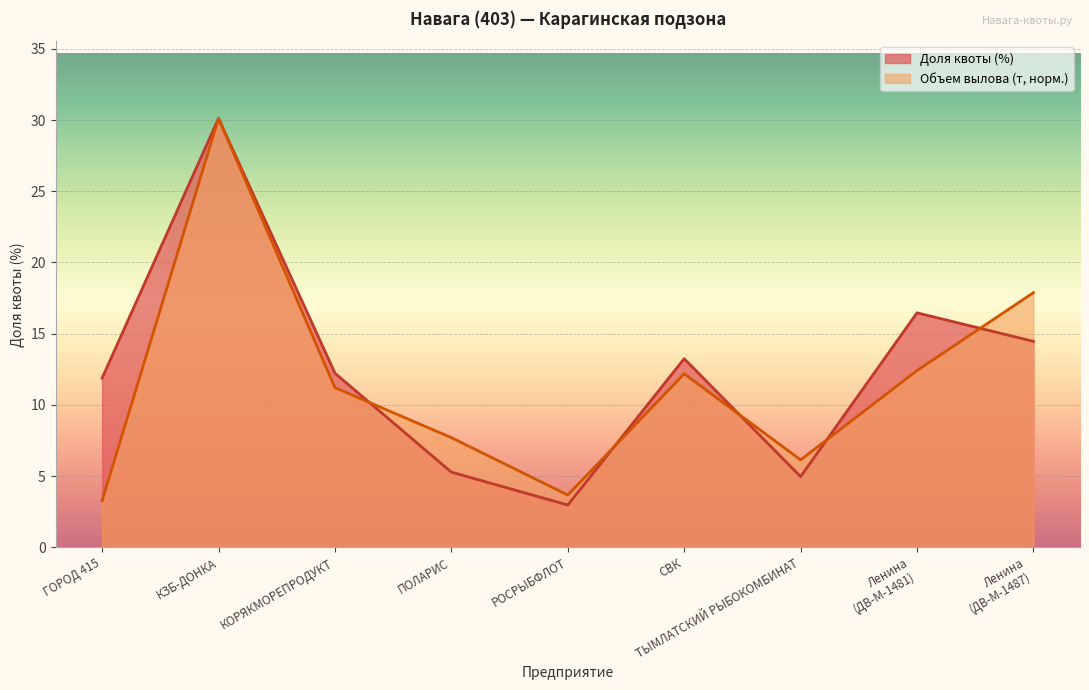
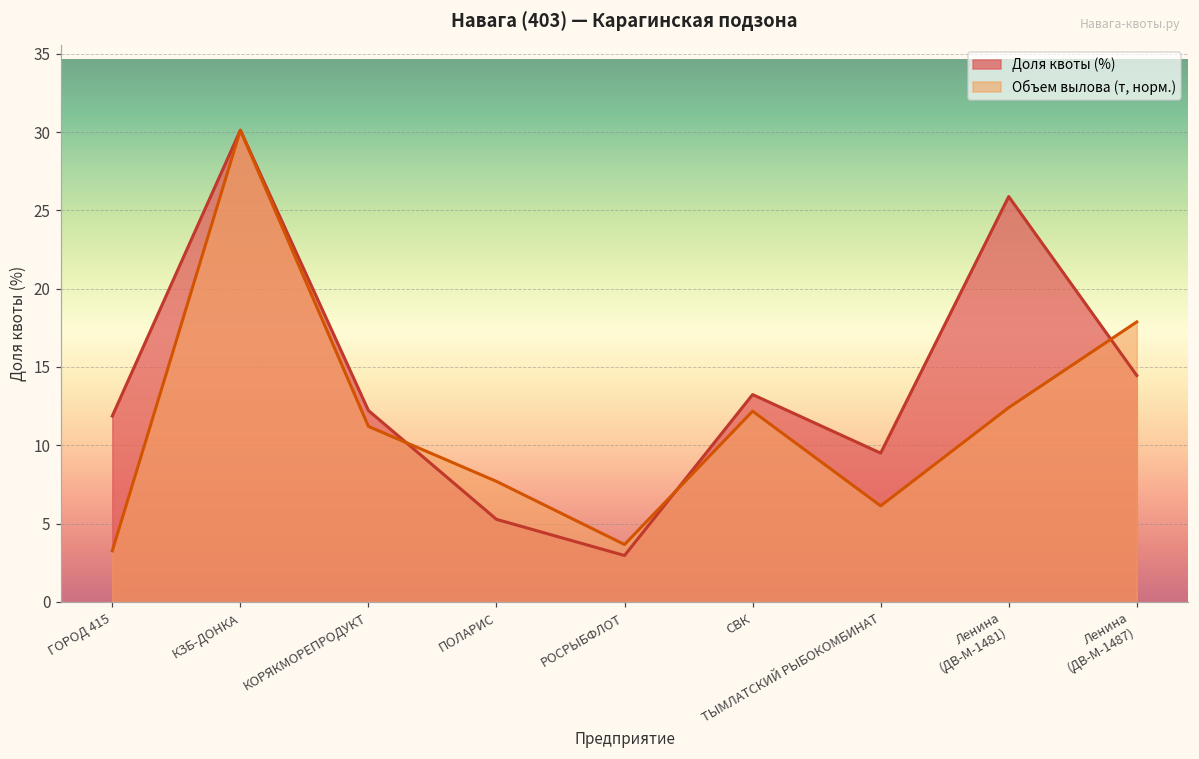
Доля квоты (%), ТЫМЛАТСКИЙ РЫБОКОМБИНАТ: 5.0 -> 9.5
Доля квоты (%), Ленина (ДВ-М-1481): 16.5 -> 25.9
